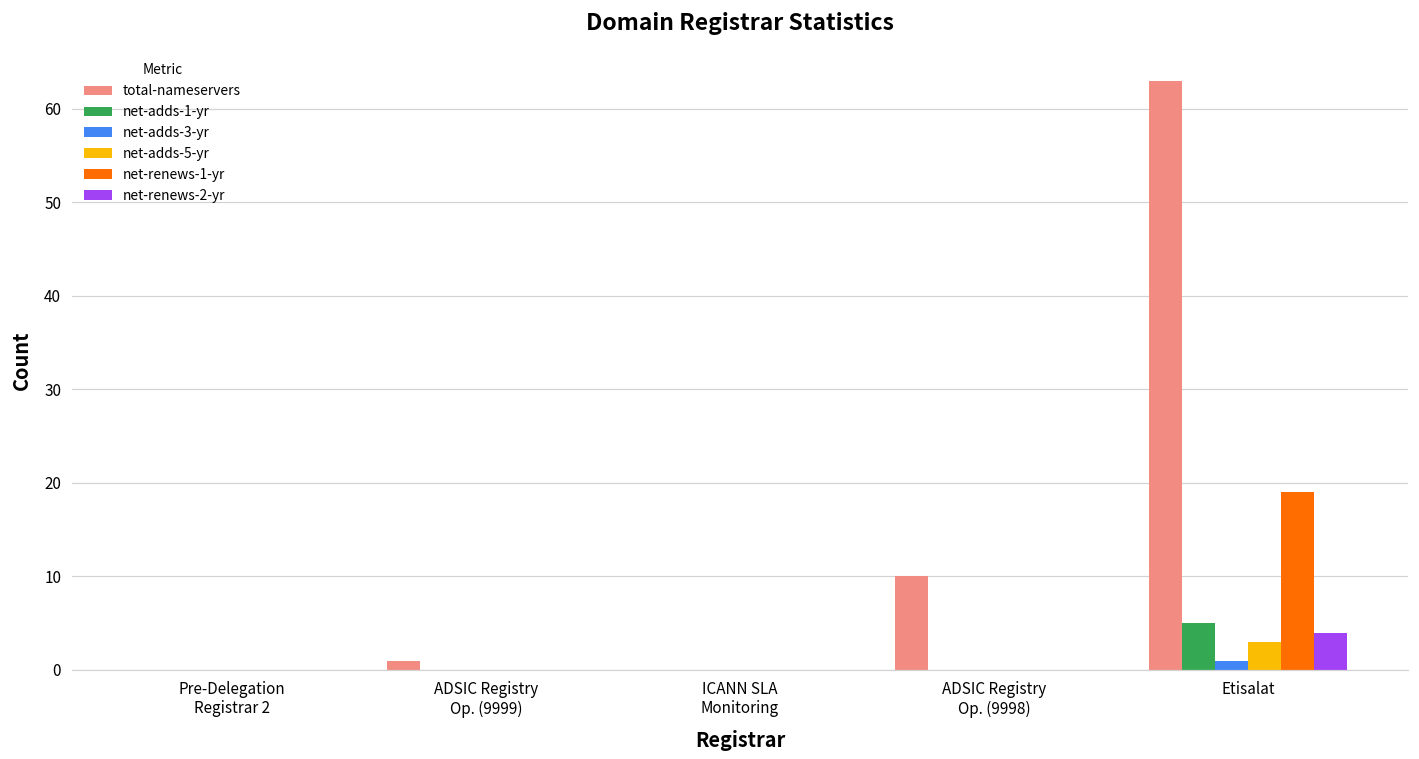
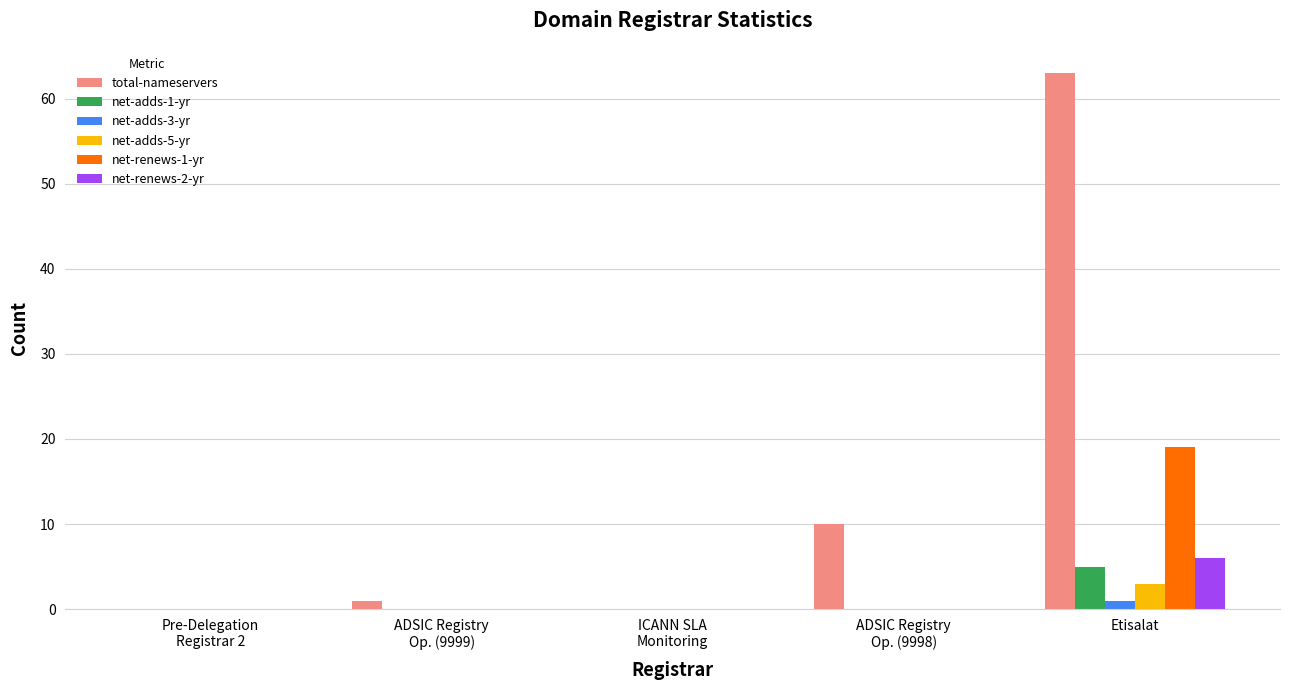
net-renews-2-yr, Etisalat: 4 -> 6
